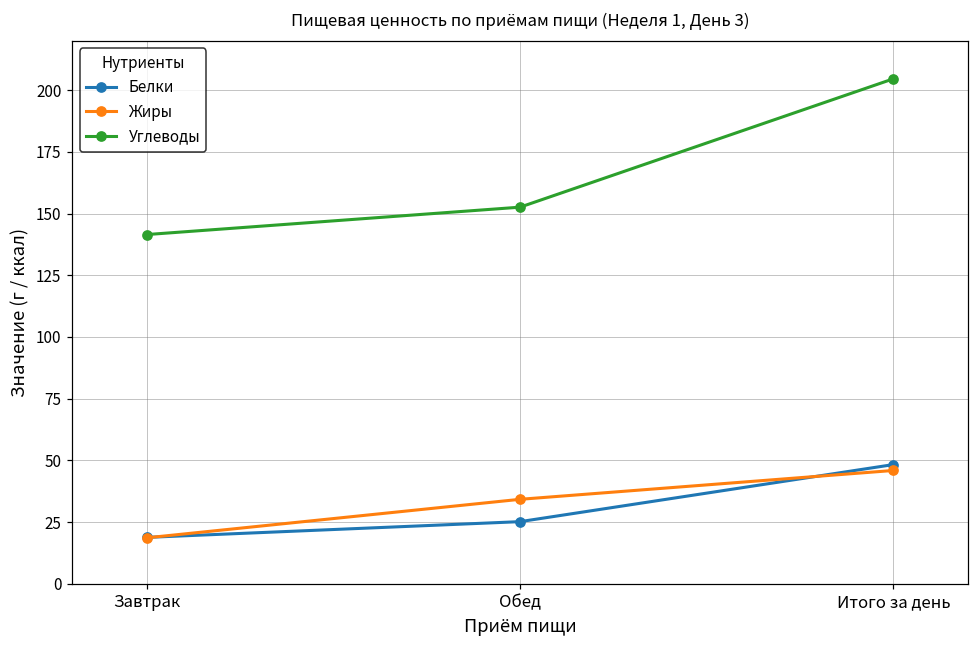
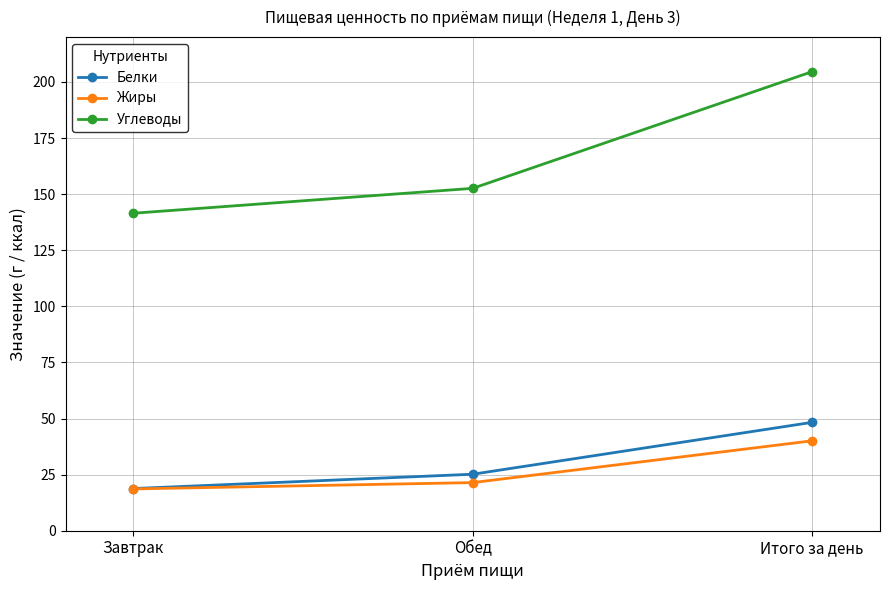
Жиры, Обед: 34 -> 21
Жиры, Итого за день: 46 -> 40
